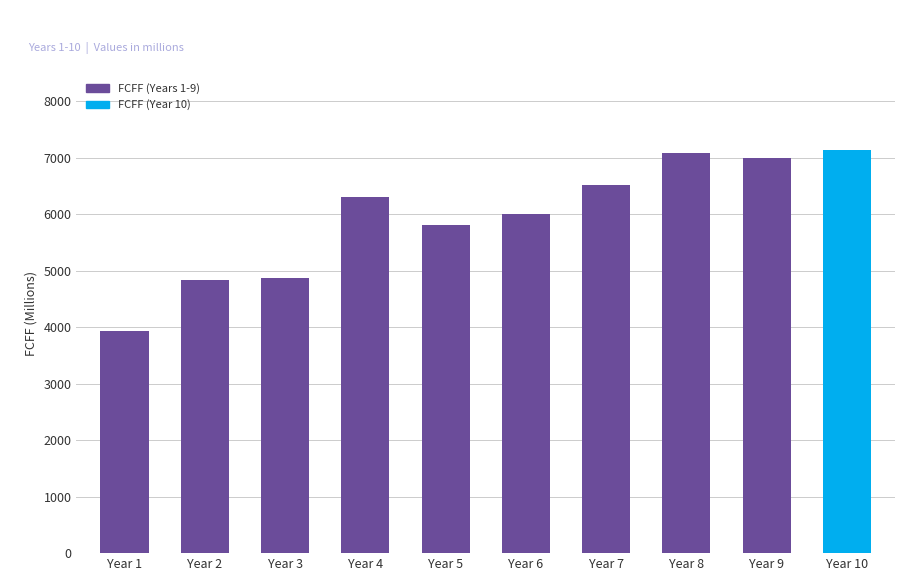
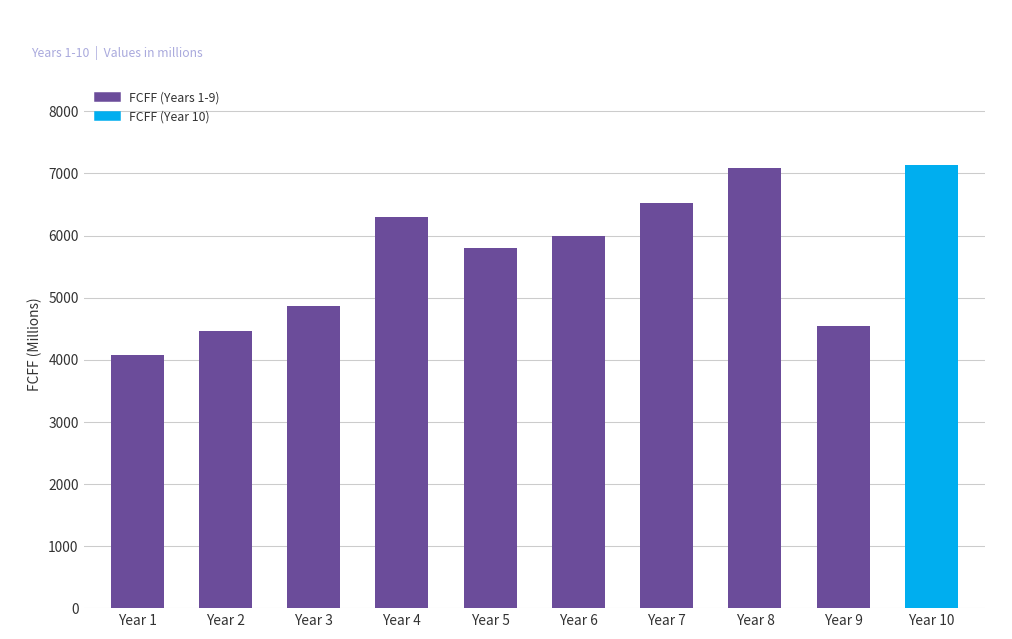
Year 1: 3900 -> 4100
Year 2: 4800 -> 4500
Year 9: 7000 -> 4500
